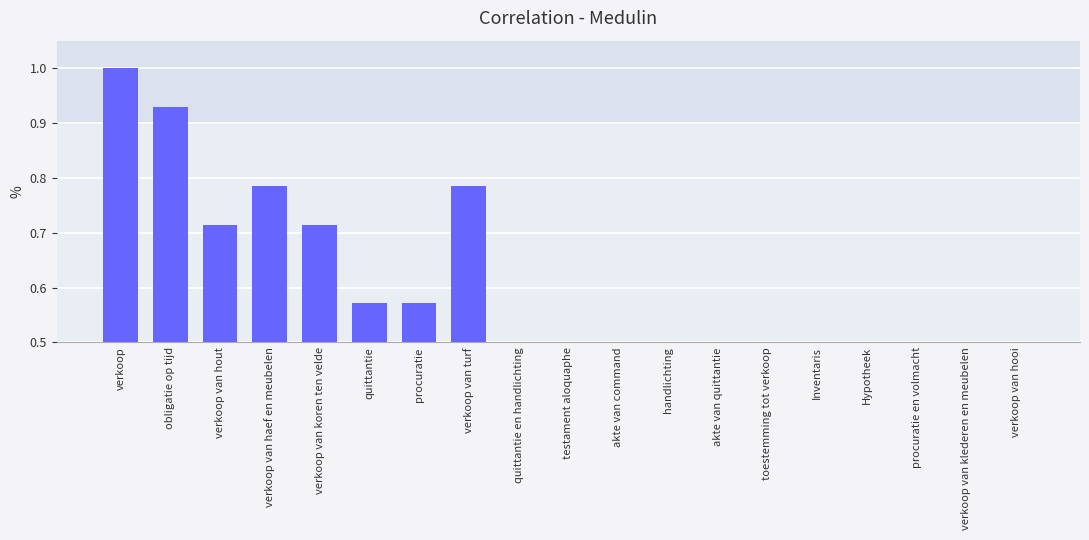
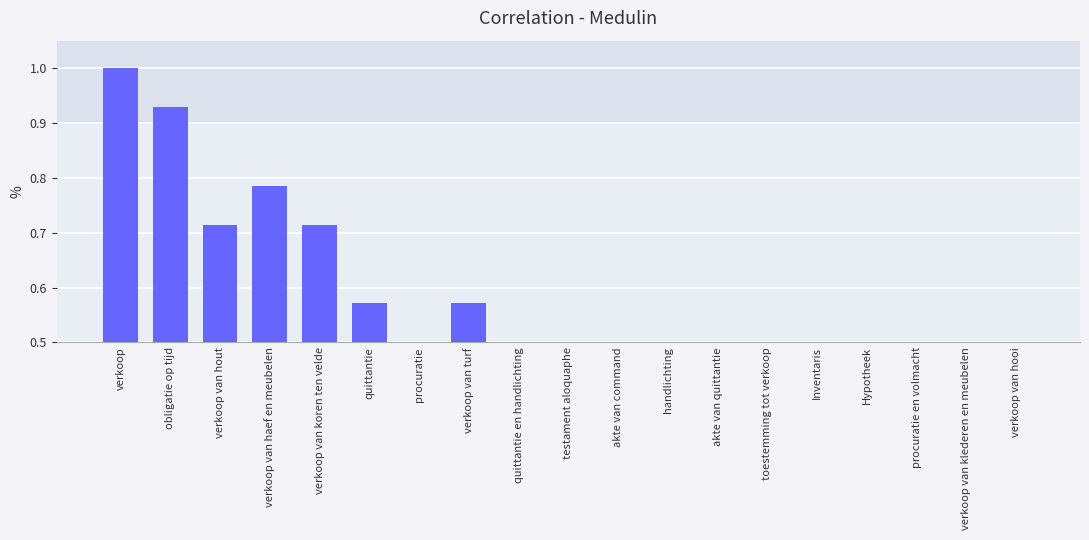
procuratie: 0.57 -> 0.50
verkoop van turf: 0.79 -> 0.57
